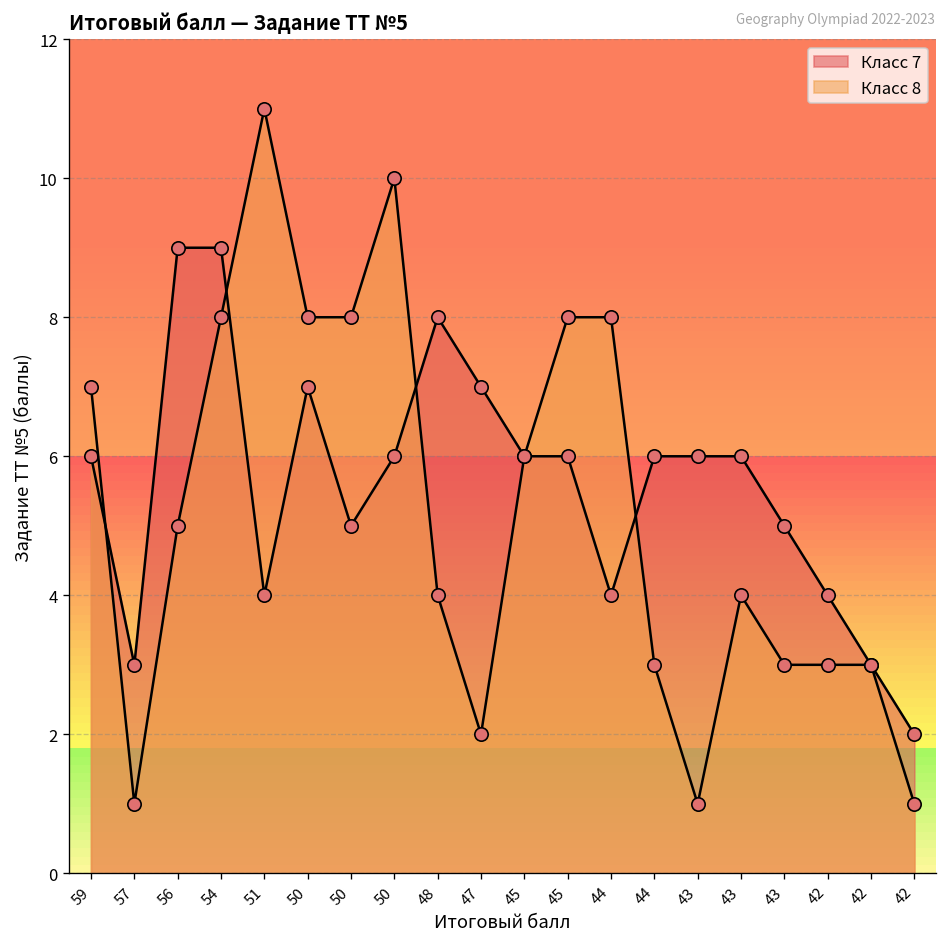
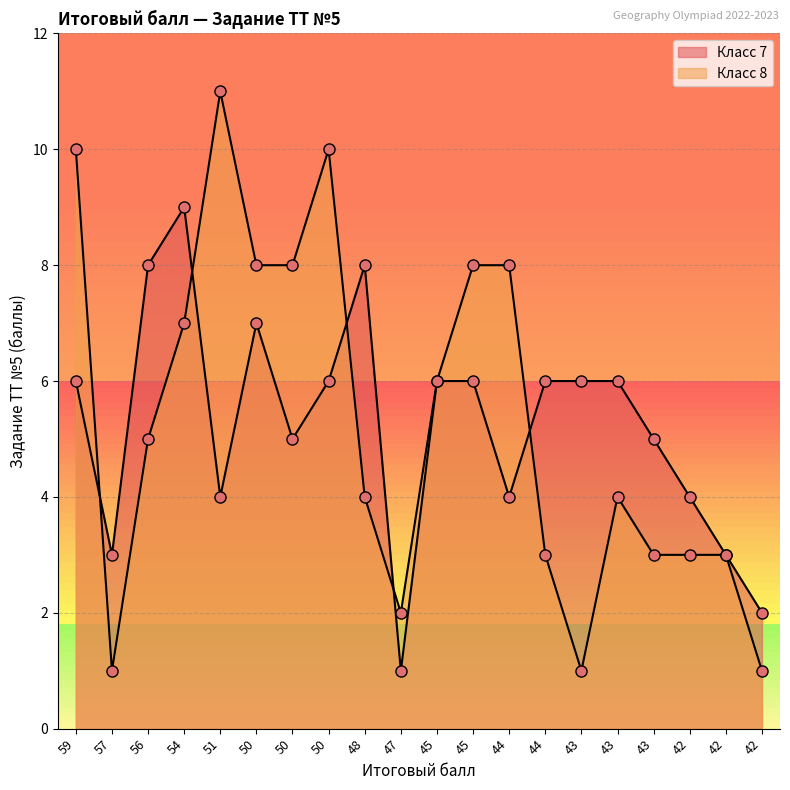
Класс 8, 59: 7 -> 10
Класс 7, 56: 9 -> 8
Класс 8, 54: 8 -> 7
Класс 7, 47: 7 -> 1
